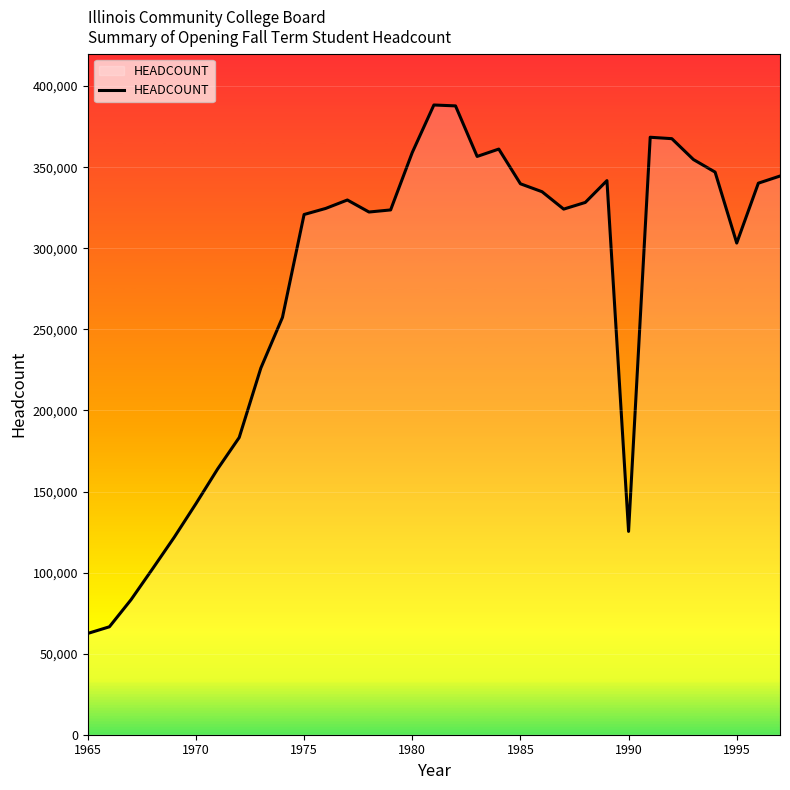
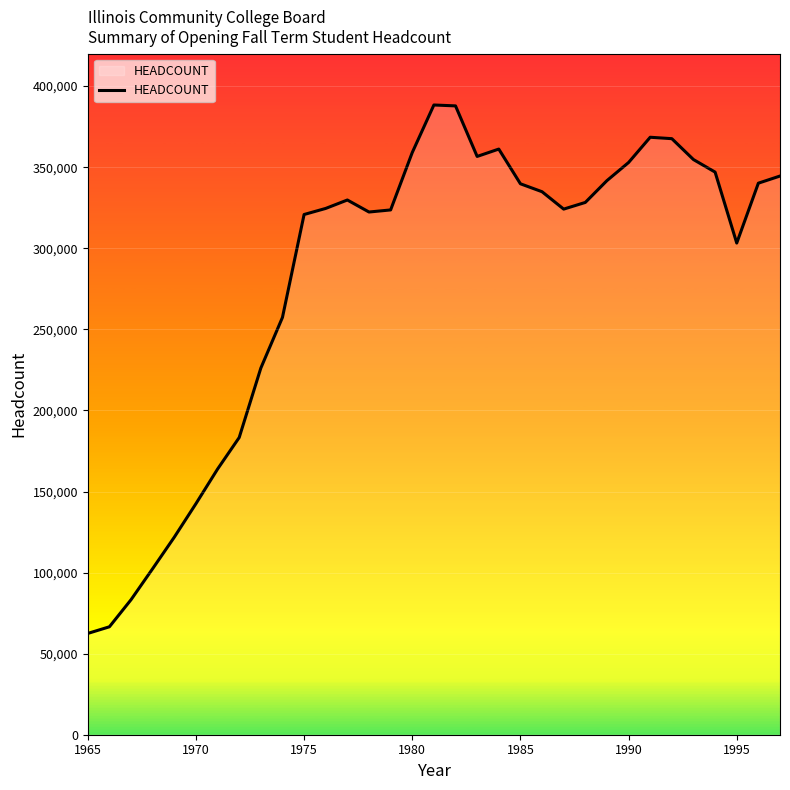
1990: 125,000 -> 353,000
